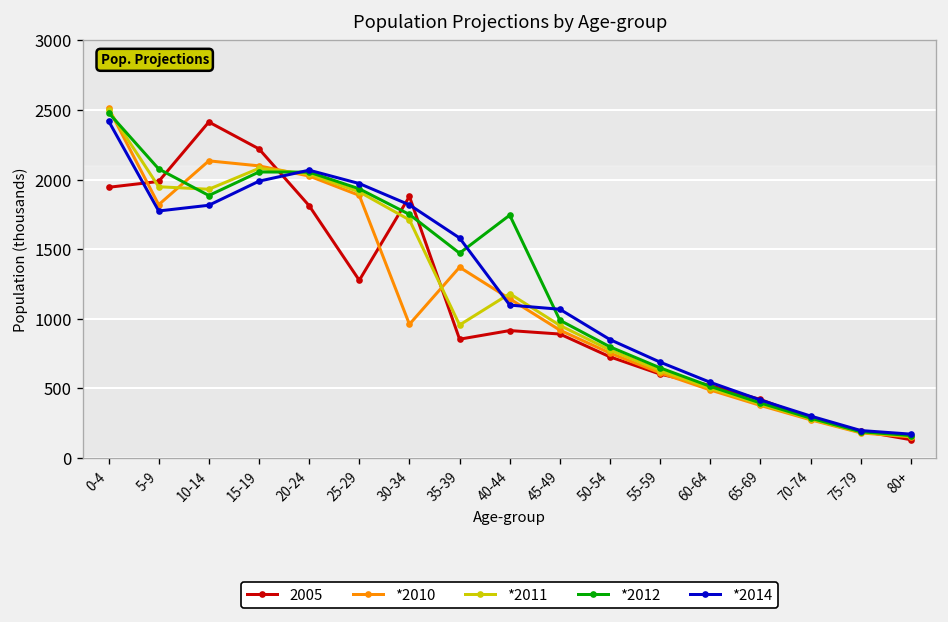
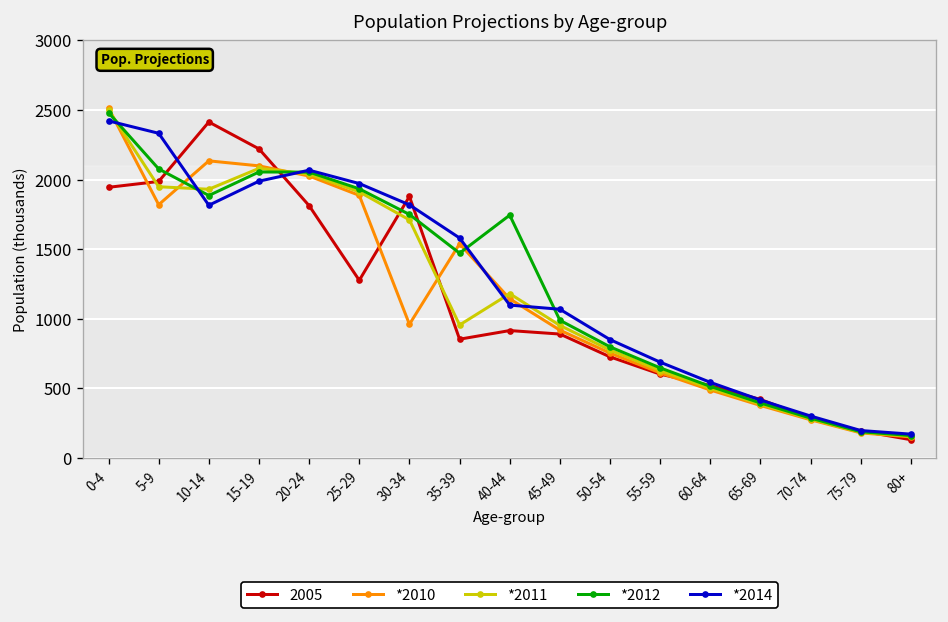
*2014, 5-9: 1770 -> 2330
*2010, 35-39: 1370 -> 1540
